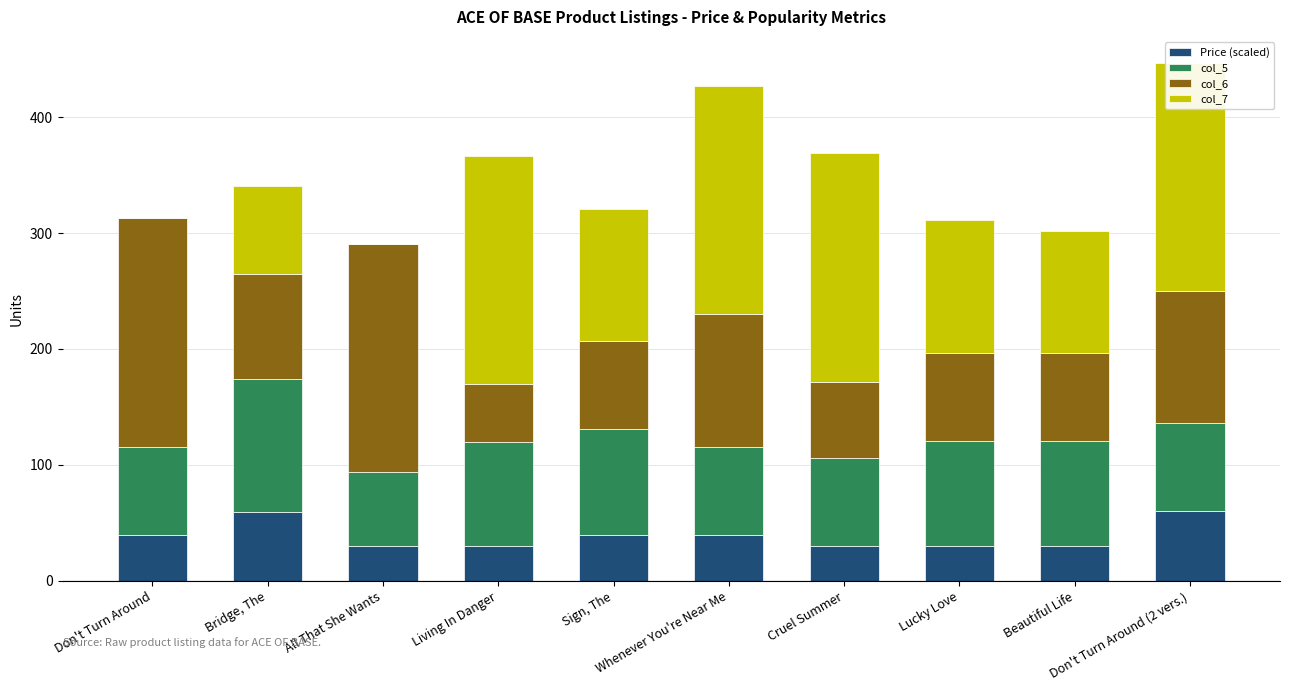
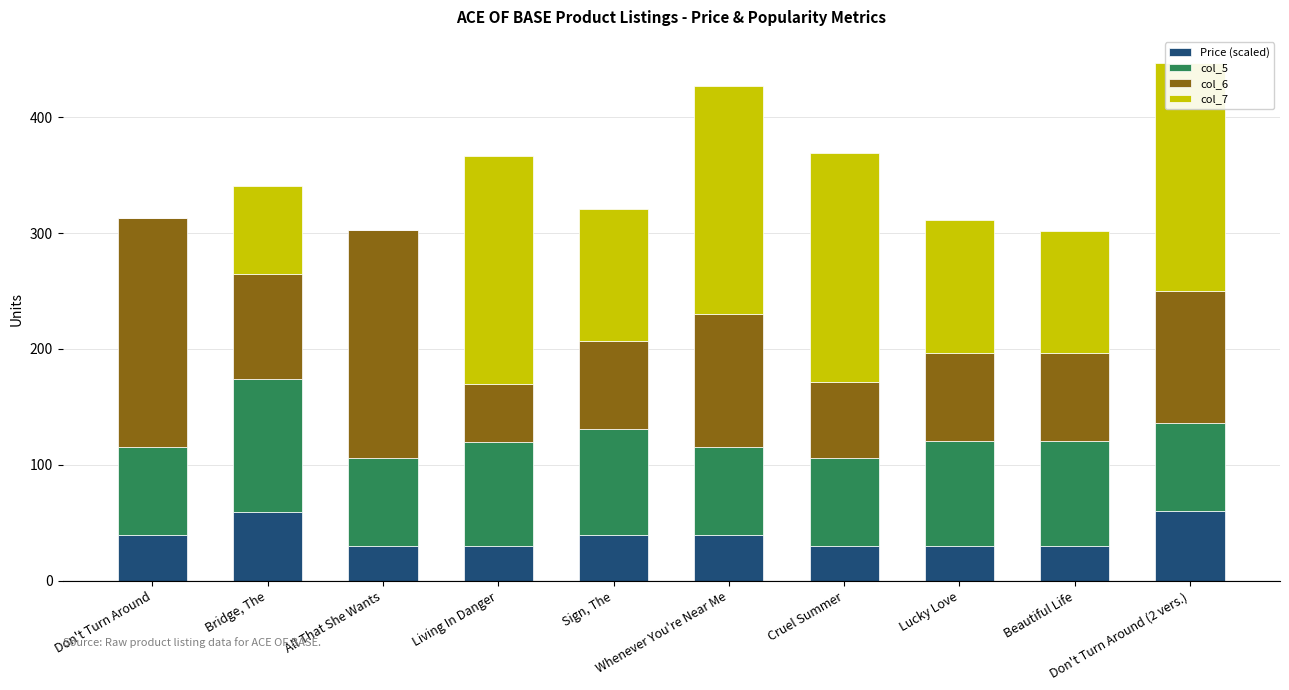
col_5, All That She Wants: 64 -> 76
